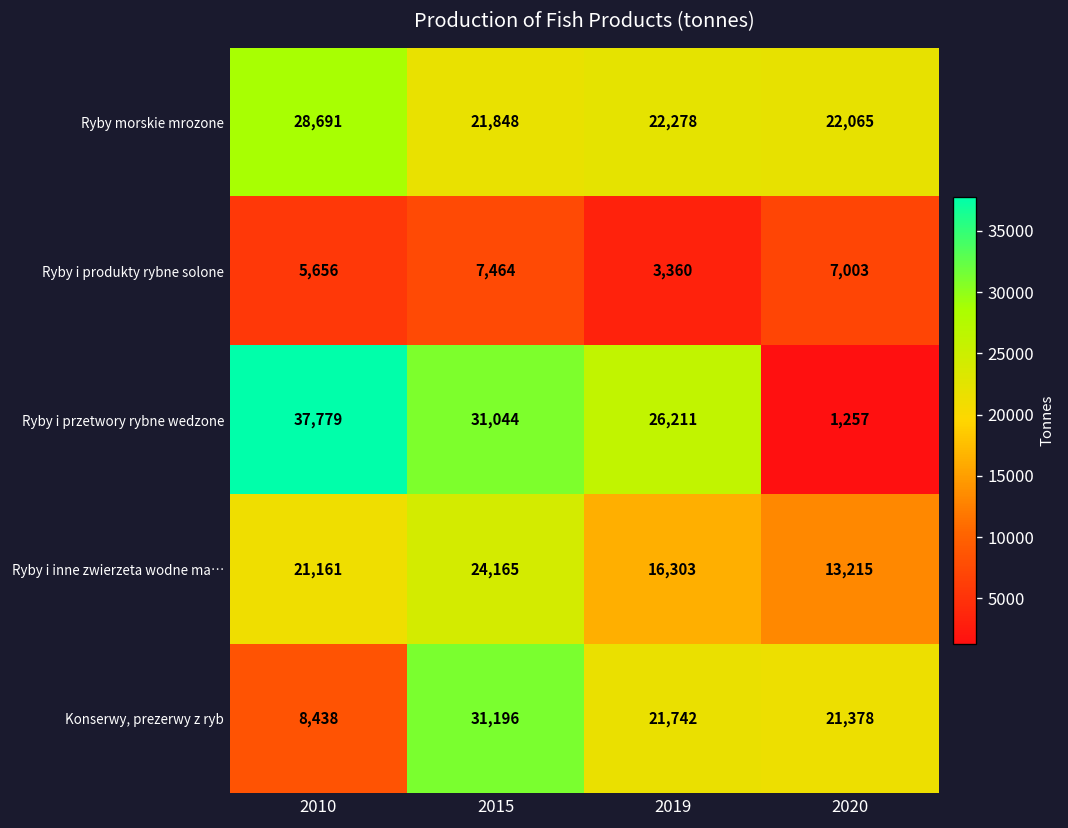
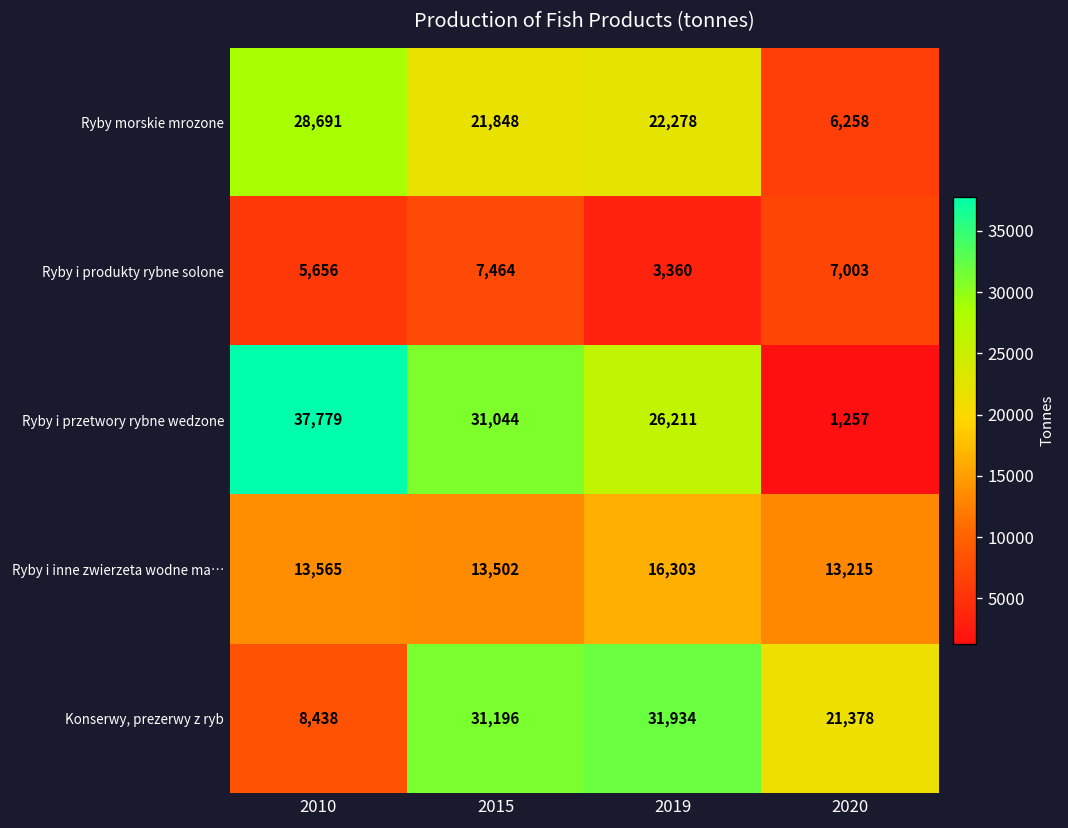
Ryby morskie mrozone, 2020: 22,065 -> 6,258
Ryby i inne zwierzeta wodne ma…, 2010: 21,161 -> 13,565
Ryby i inne zwierzeta wodne ma…, 2015: 24,165 -> 13,502
Konserwy, prezerwy z ryb, 2019: 21,742 -> 31,934
